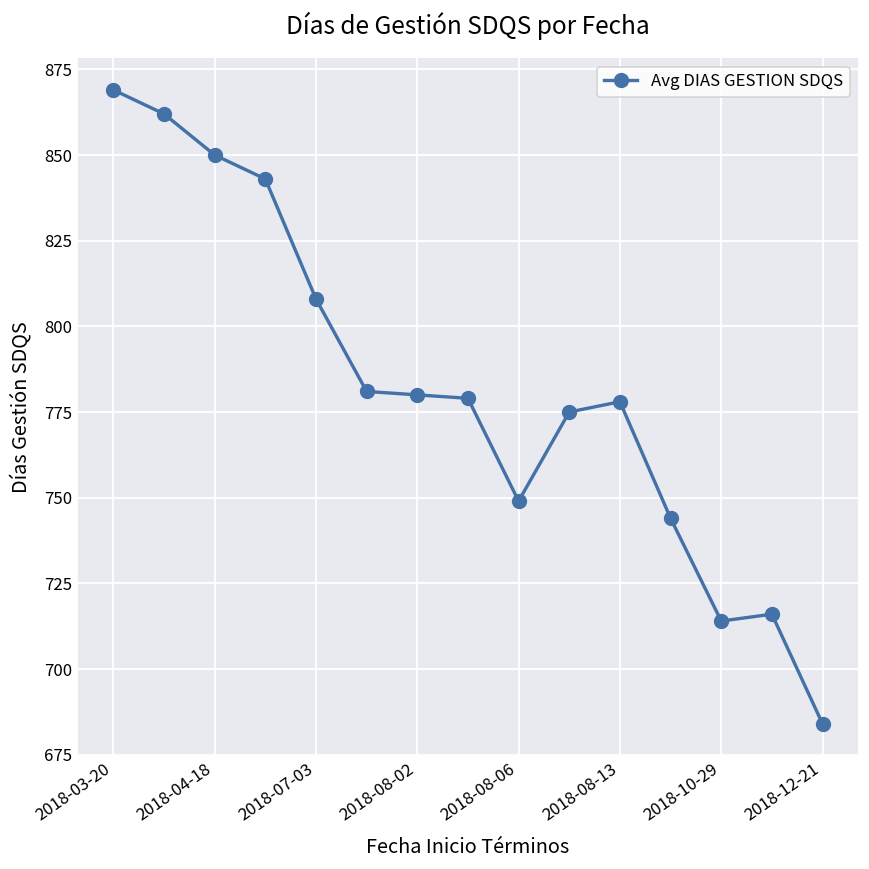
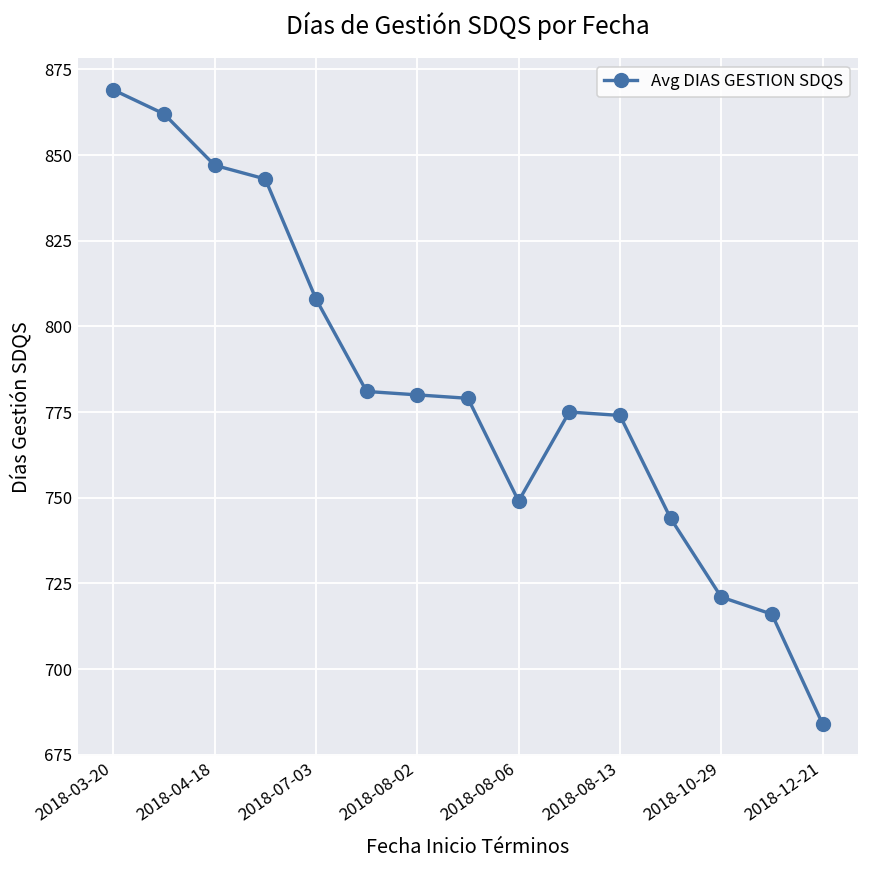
2018-04-18: 850 -> 847
2018-08-13: 778 -> 774
2018-10-29: 714 -> 721
